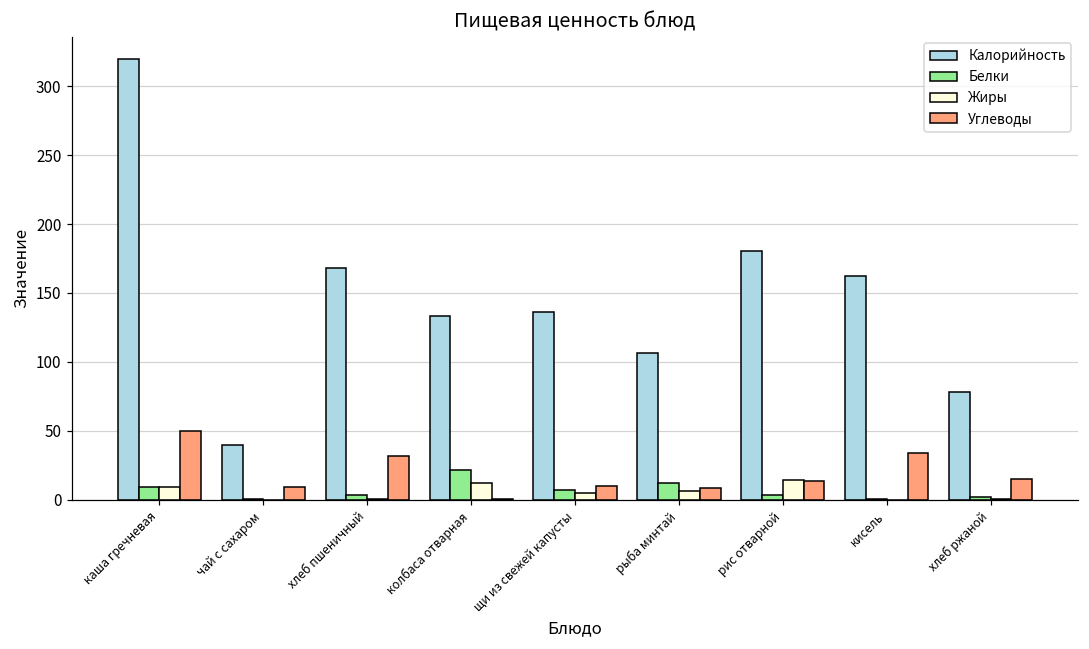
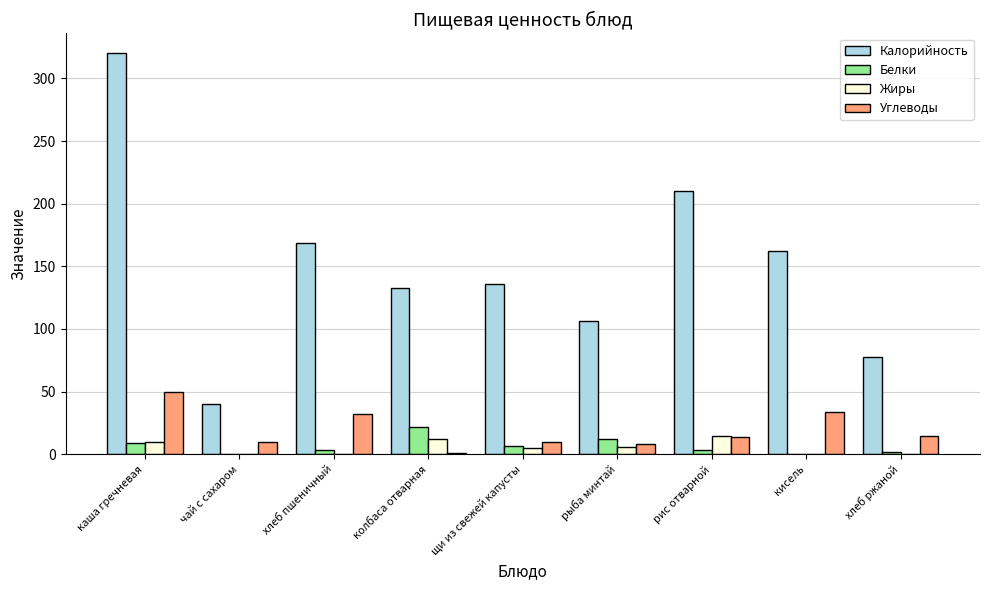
Калорийность, рис отварной: 180 -> 210
